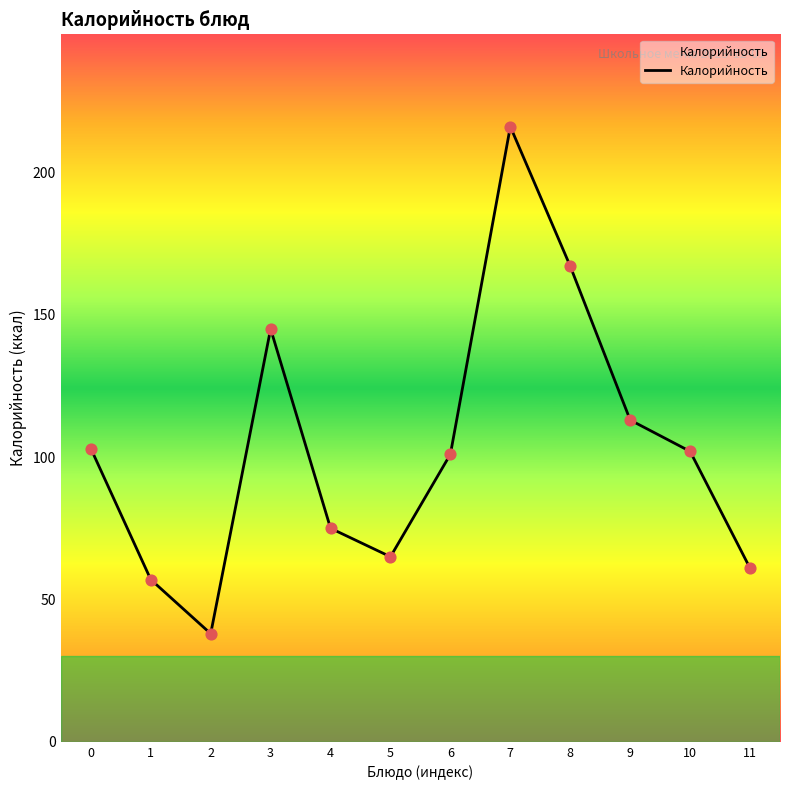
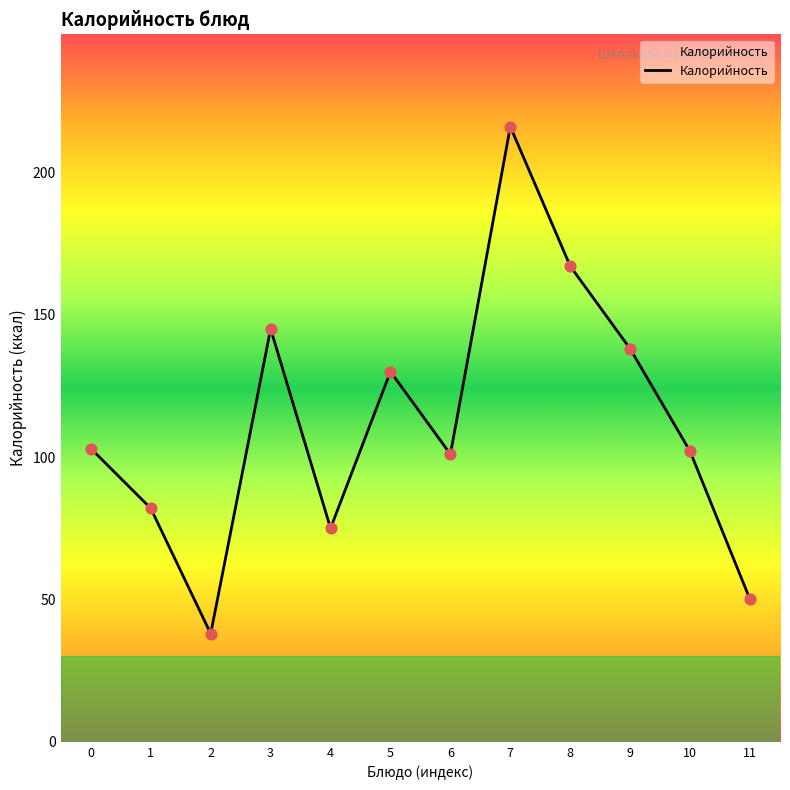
1: 57 -> 82
5: 65 -> 130
9: 113 -> 138
11: 61 -> 50
